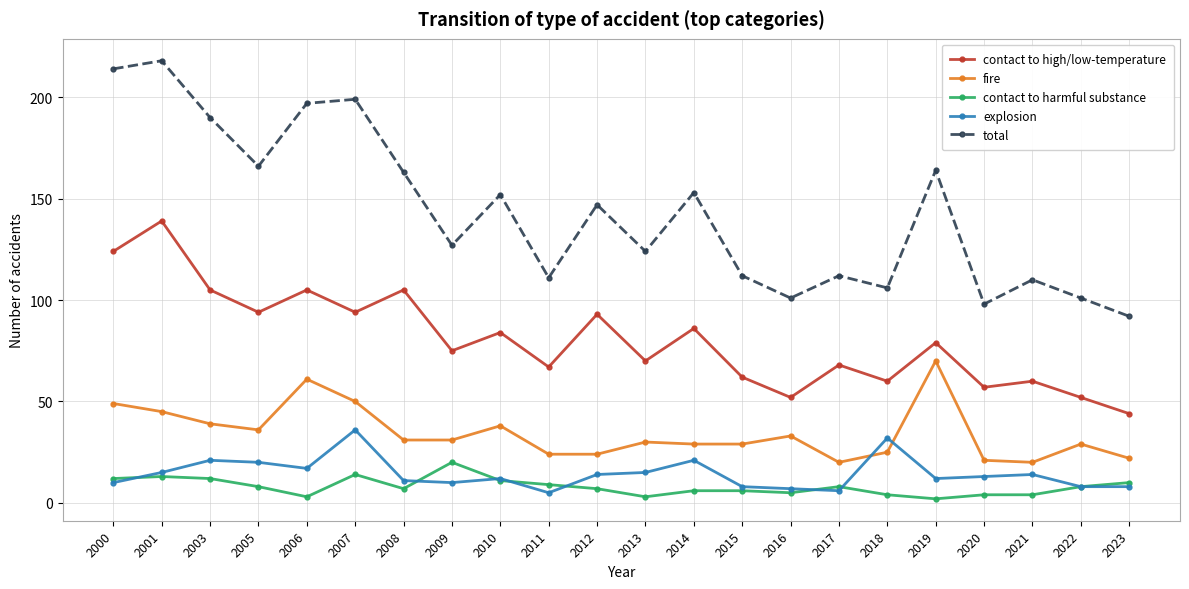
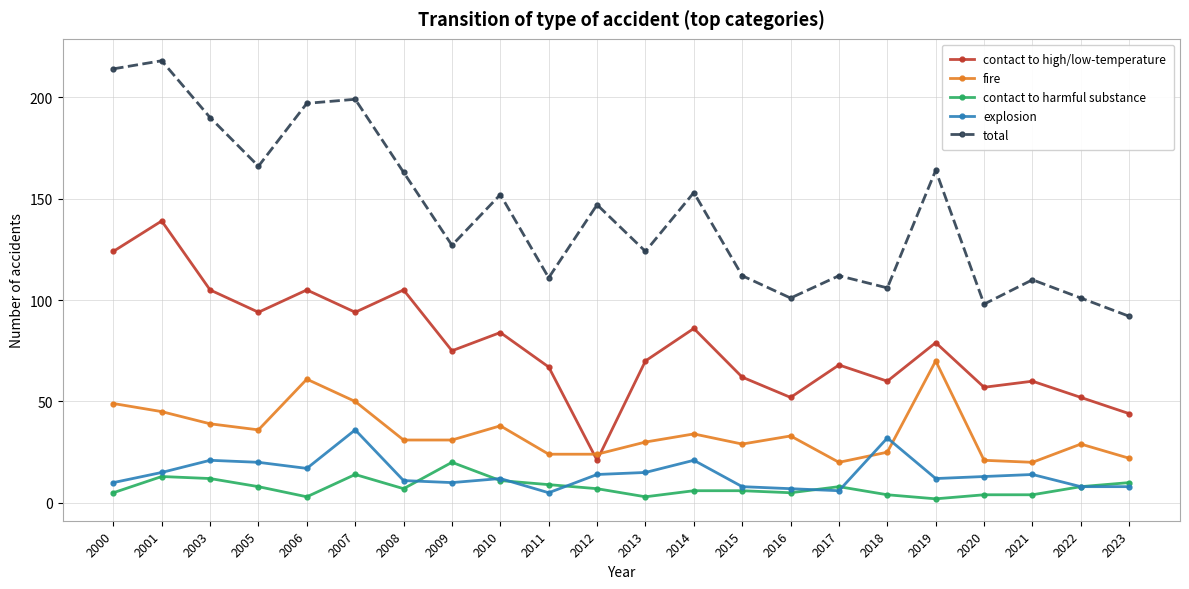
contact to harmful substance, 2000: 12 -> 5
contact to high/low-temperature, 2012: 93 -> 21
fire, 2014: 29 -> 34
